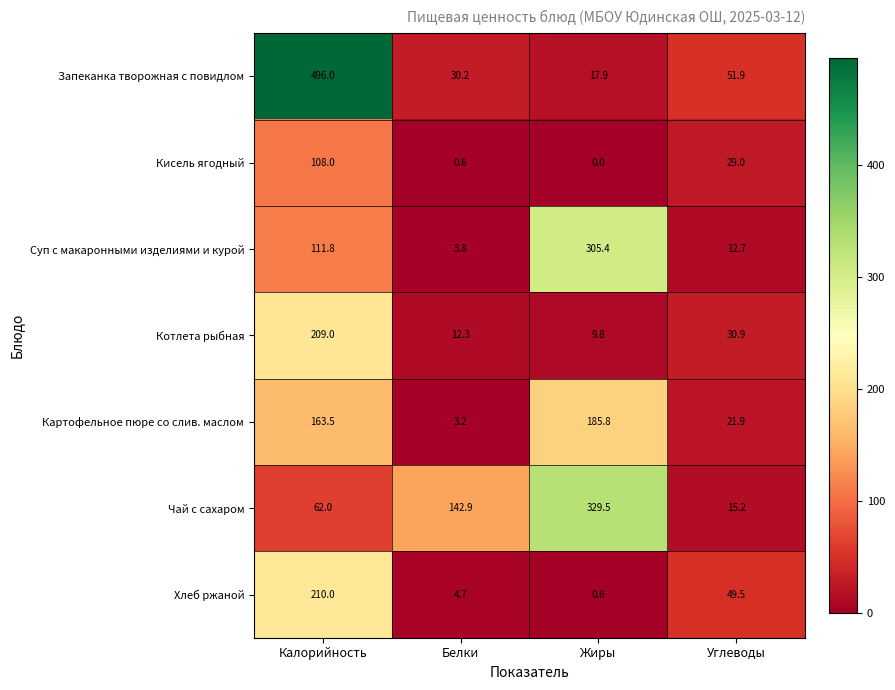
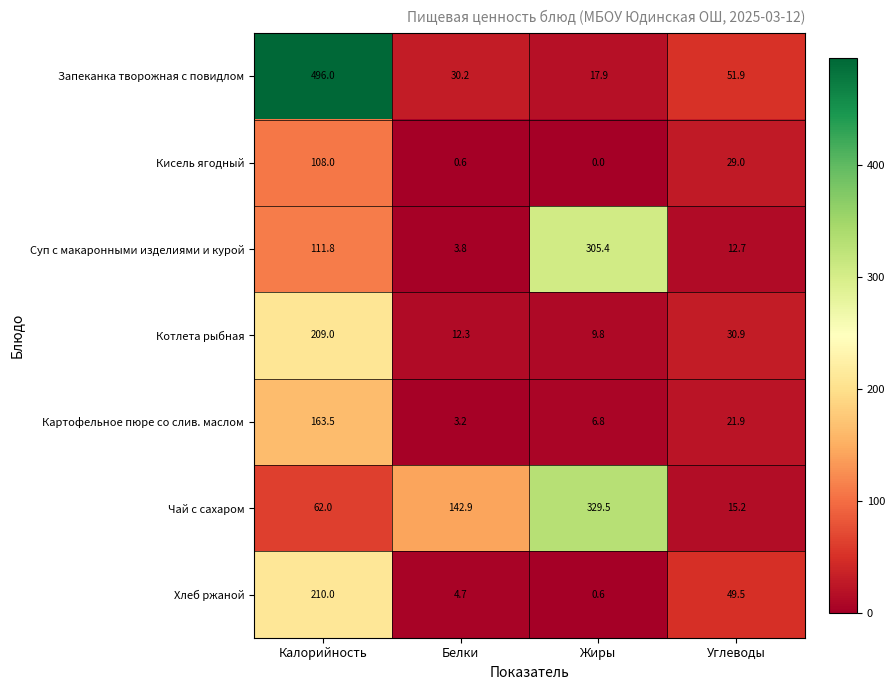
Картофельное пюре со слив. маслом, Жиры: 185.8 -> 6.8
